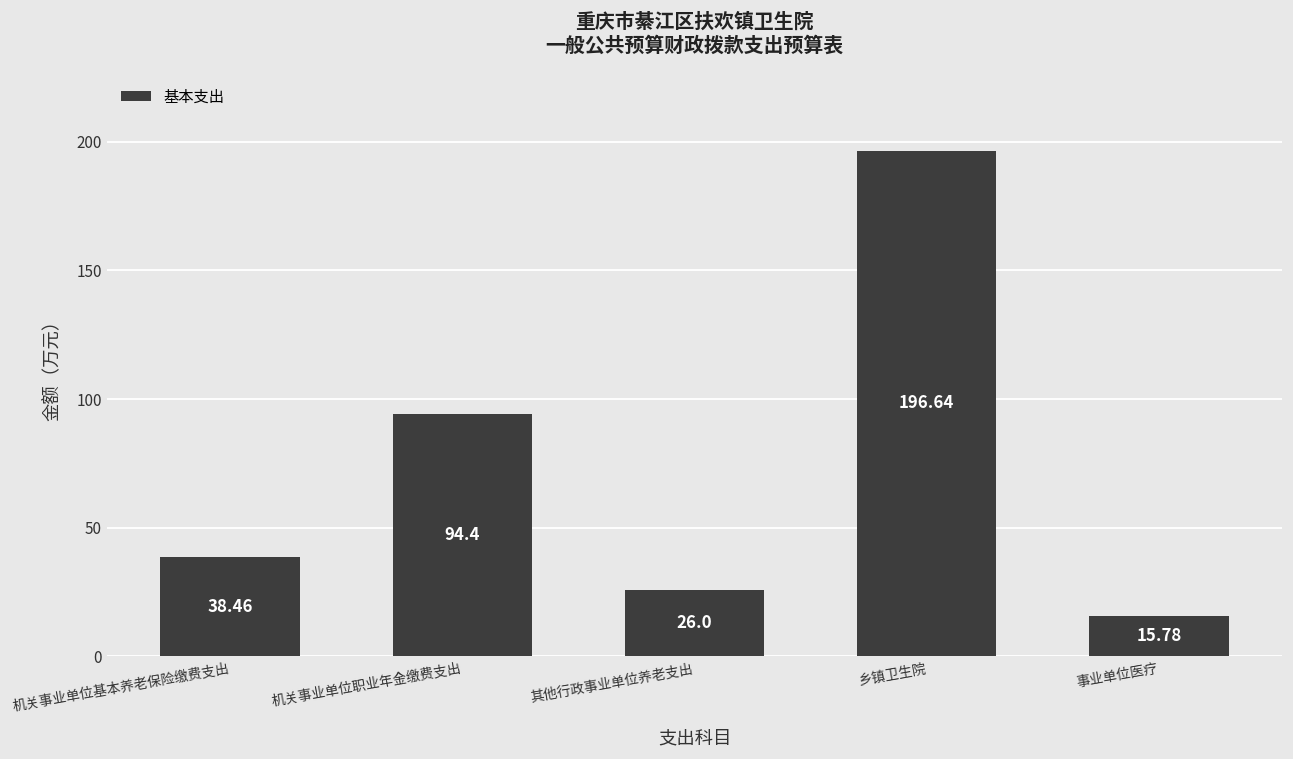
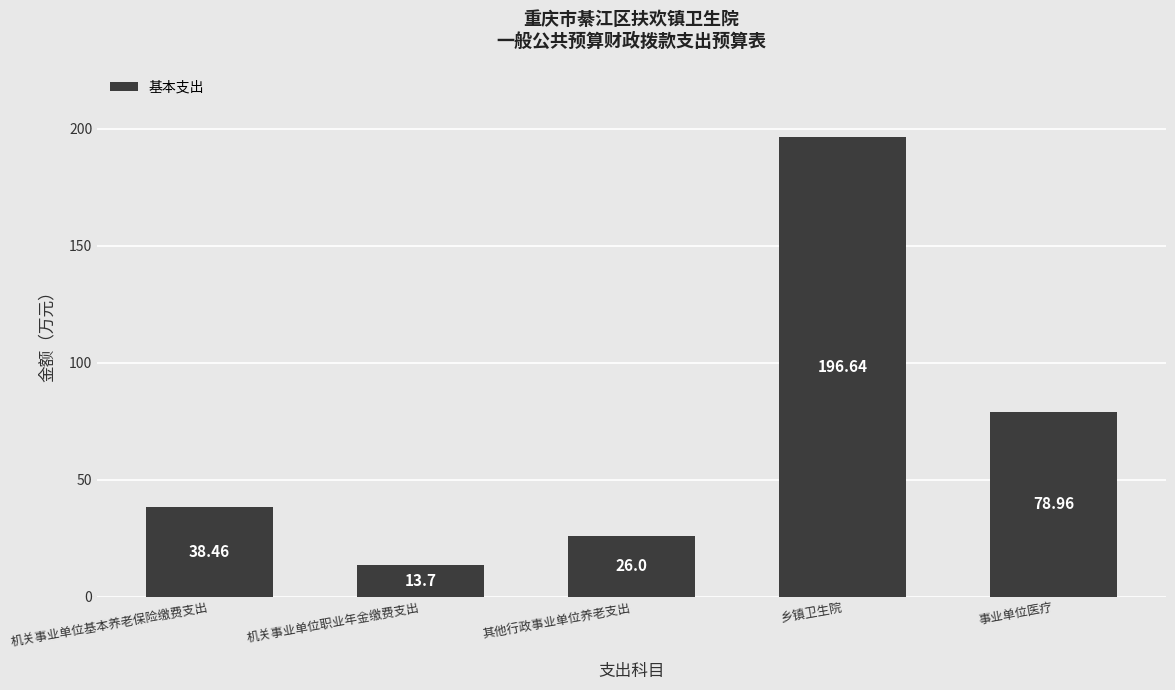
机关事业单位职业年金缴费支出: 94.4 -> 13.7
事业单位医疗: 15.78 -> 78.96
